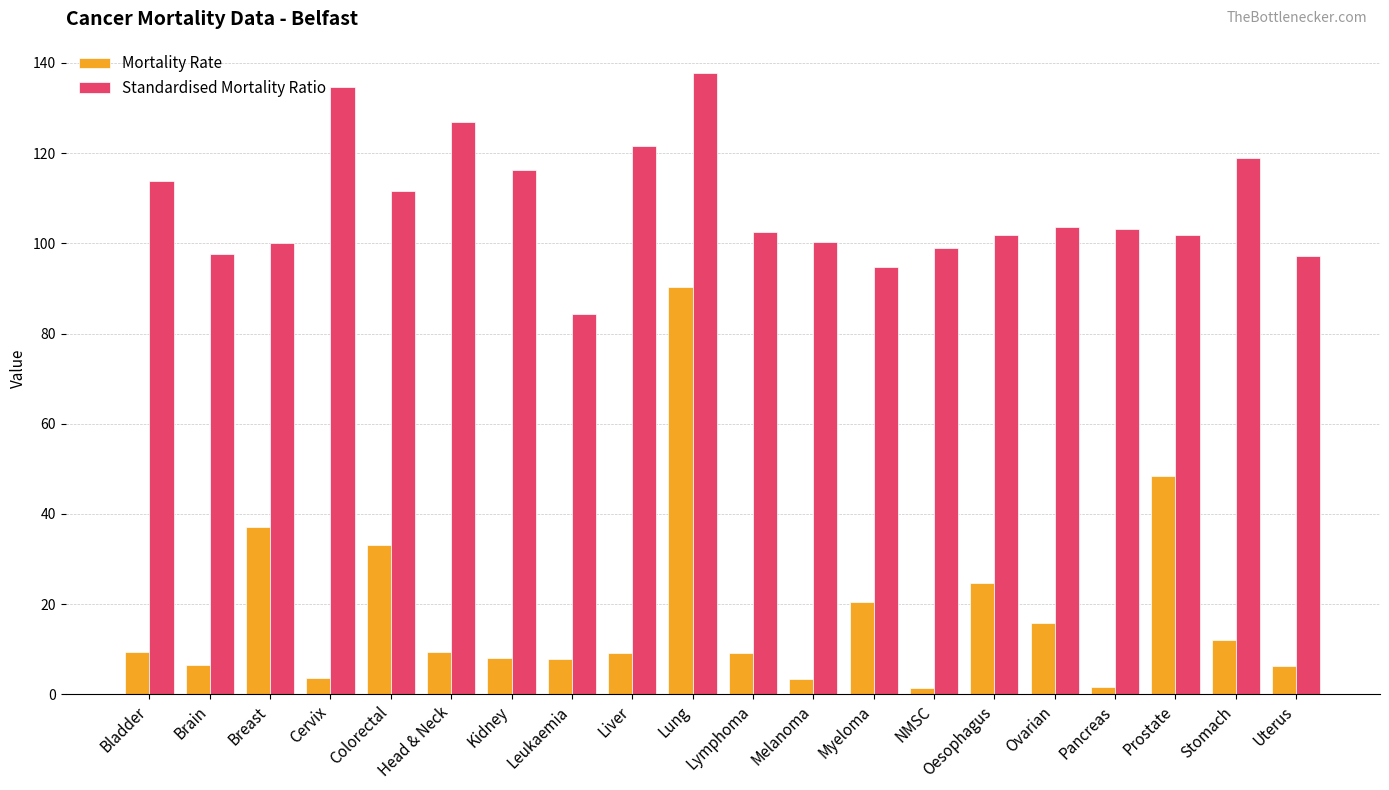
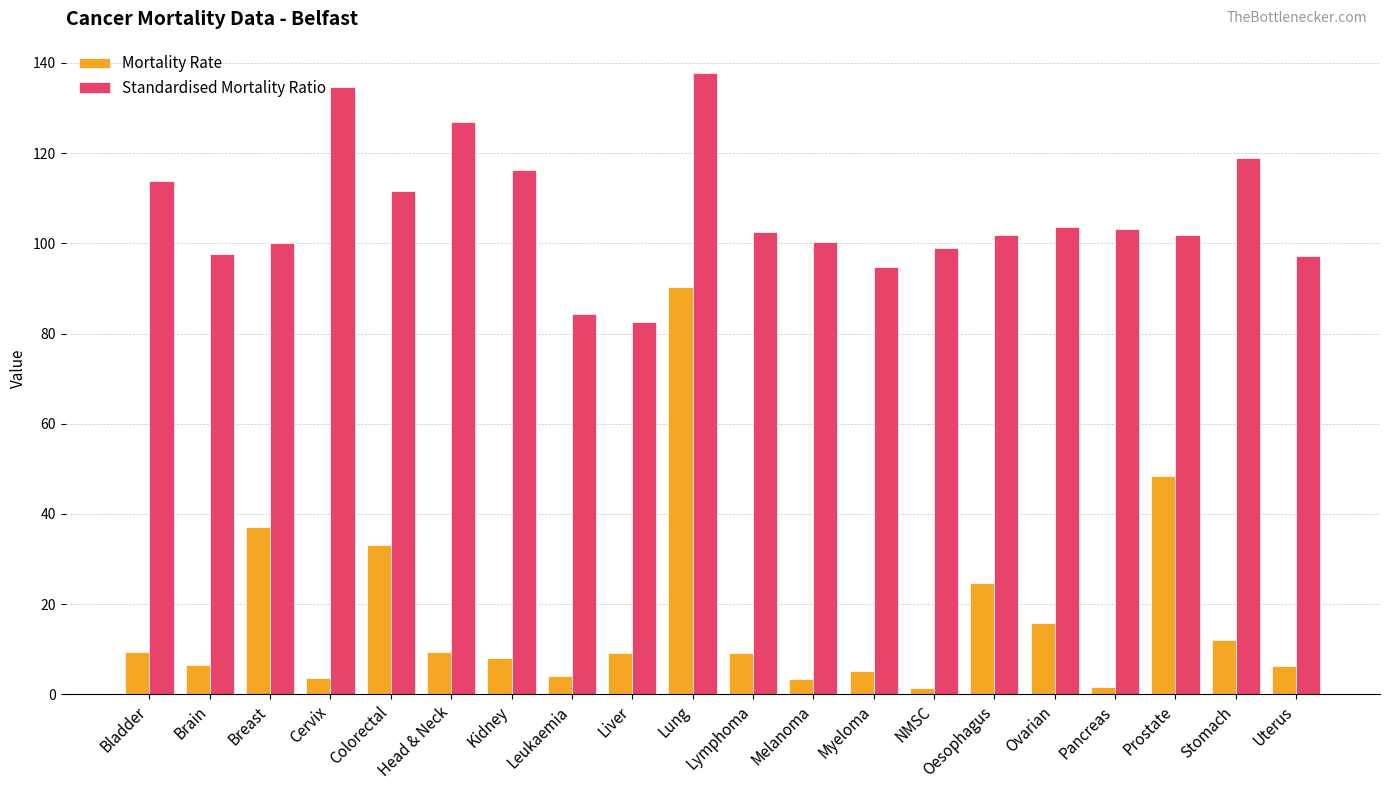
Mortality Rate, Leukaemia: 8 -> 4
Standardised Mortality Ratio, Liver: 122 -> 83
Mortality Rate, Myeloma: 20 -> 5
